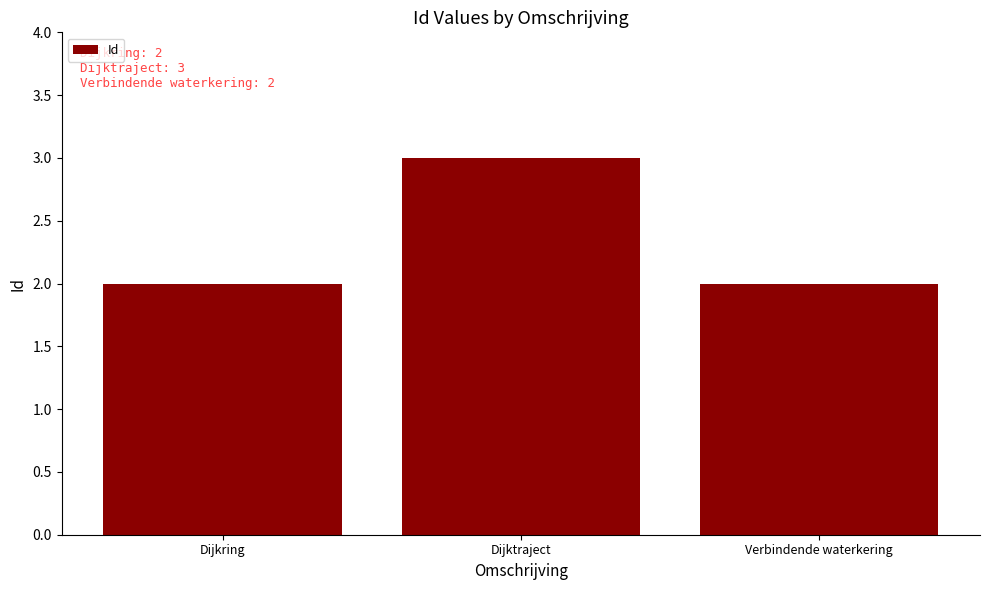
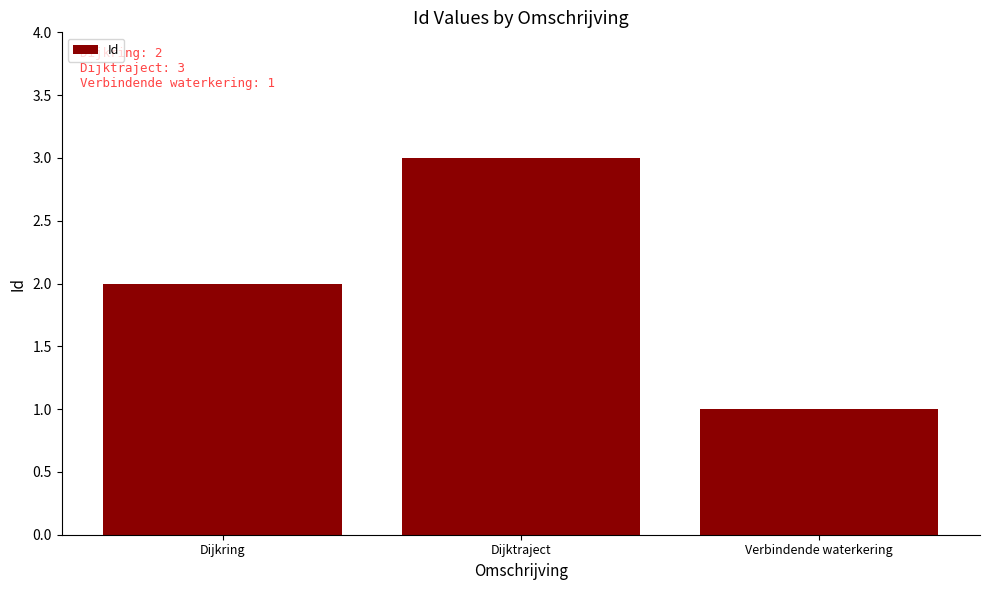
Verbindende waterkering: 2 -> 1
